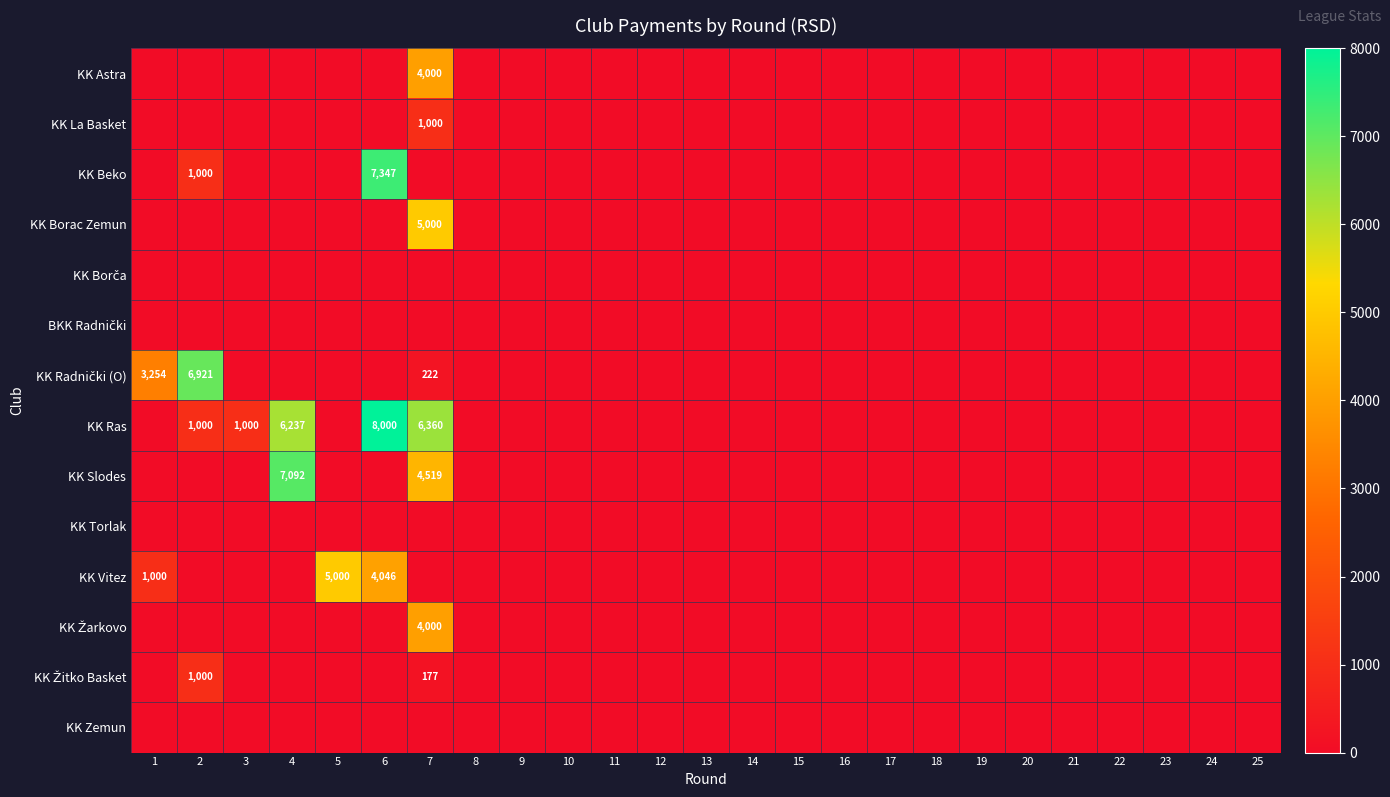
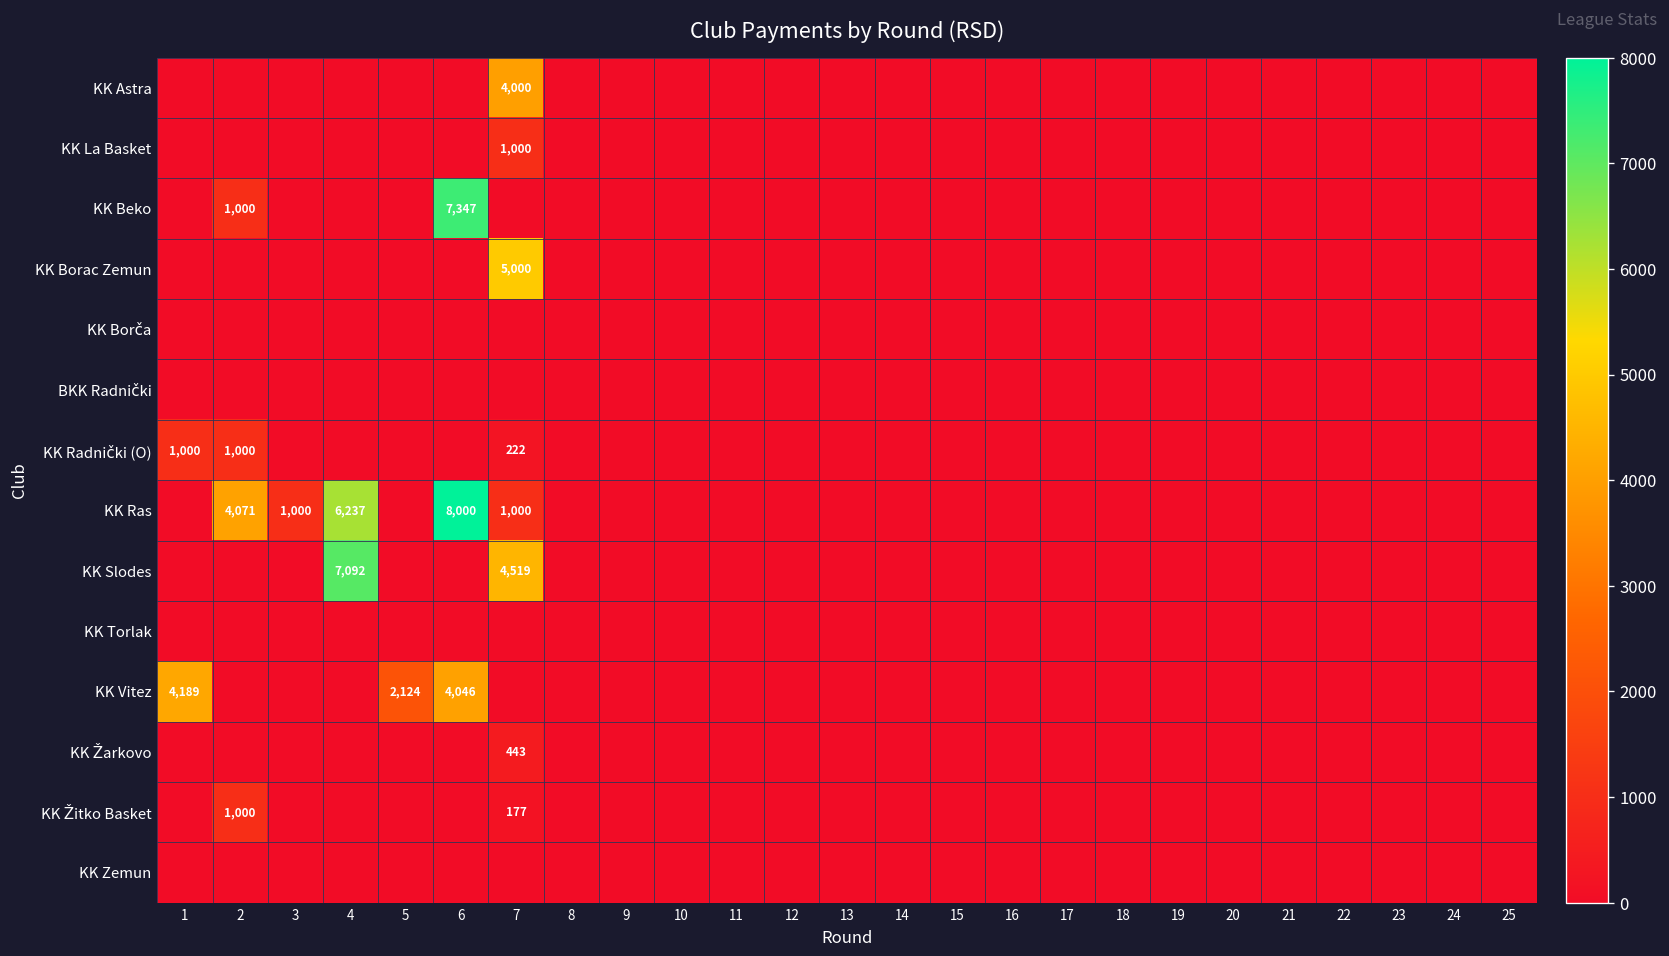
KK Radnički (O), 1: 3,254 -> 1,000
KK Radnički (O), 2: 6,921 -> 1,000
KK Ras, 2: 1,000 -> 4,071
KK Ras, 7: 6,360 -> 1,000
KK Vitez, 1: 1,000 -> 4,189
KK Vitez, 5: 5,000 -> 2,124
KK Žarkovo, 7: 4,000 -> 443
